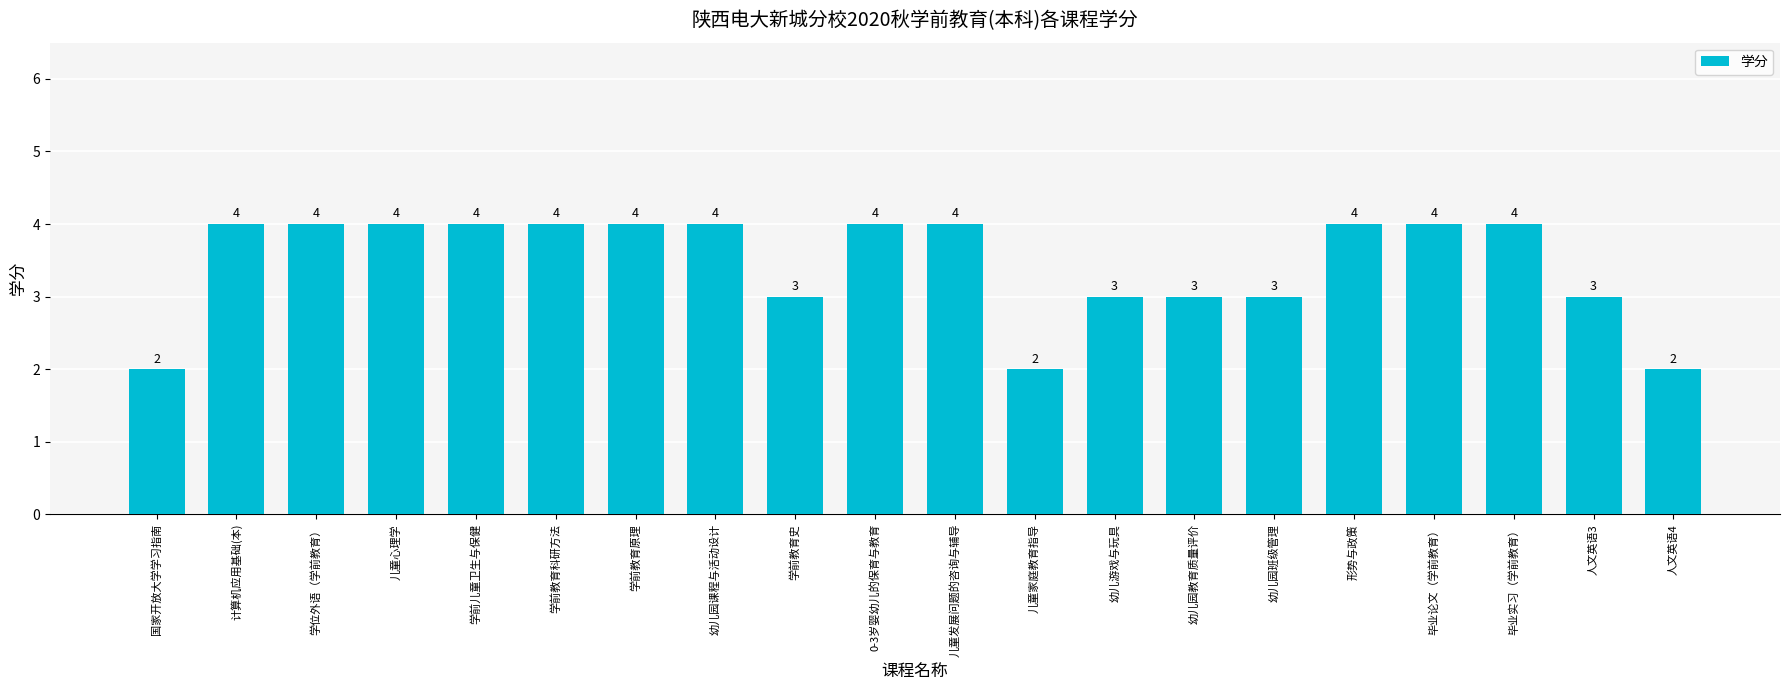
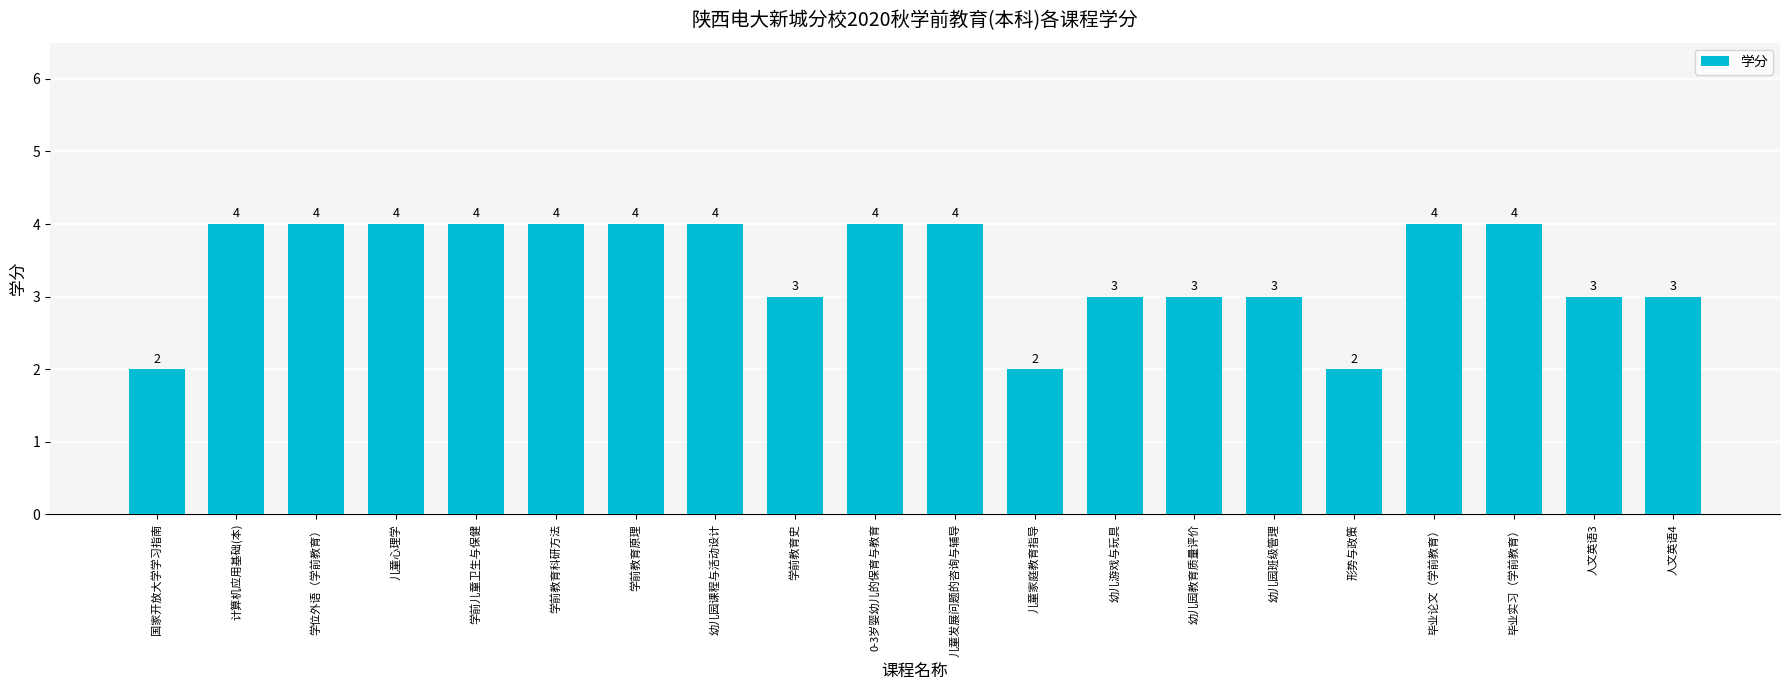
形势与政策: 4 -> 2
人文英语4: 2 -> 3
